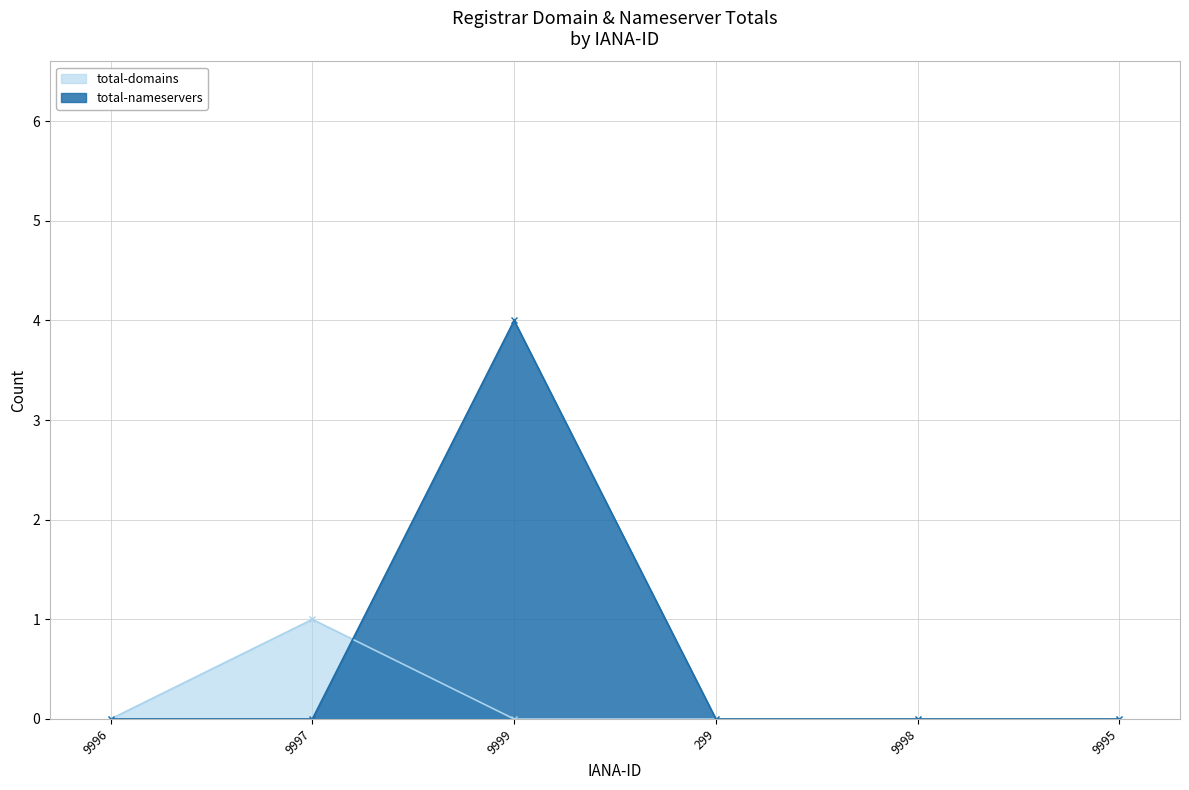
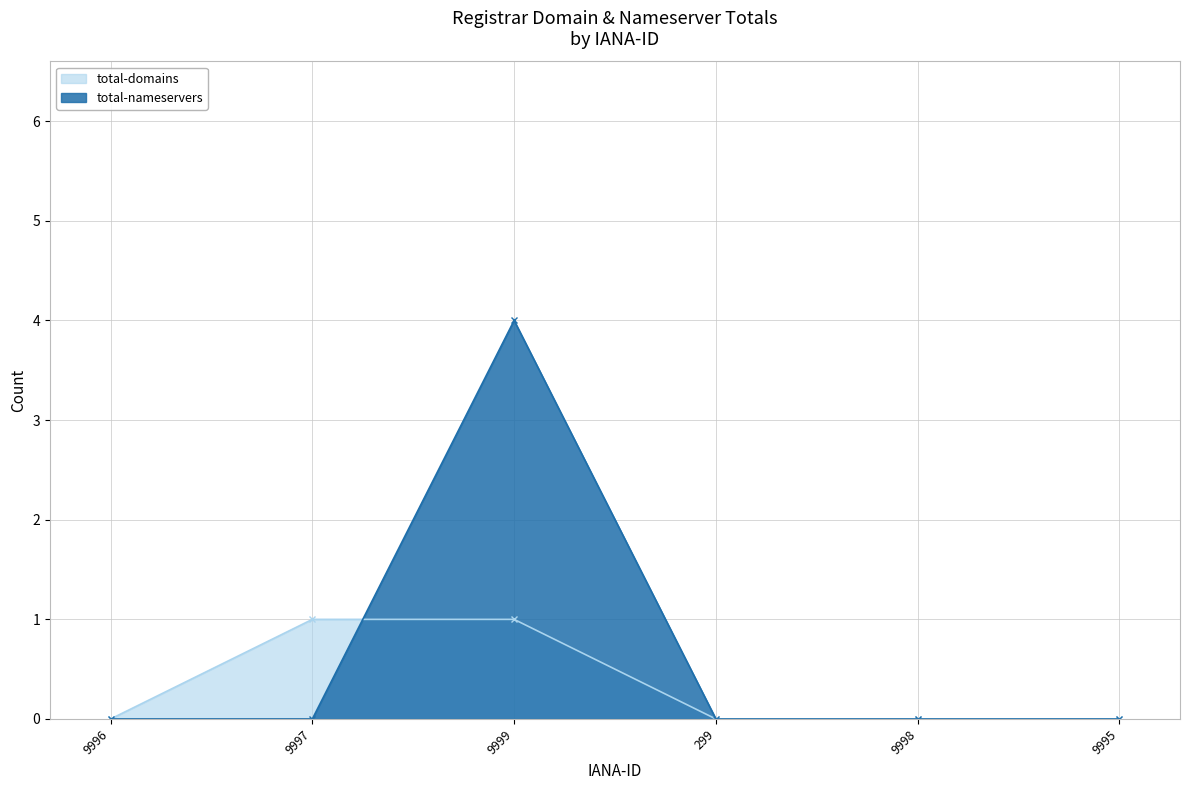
total-domains, 9999: 0 -> 1
